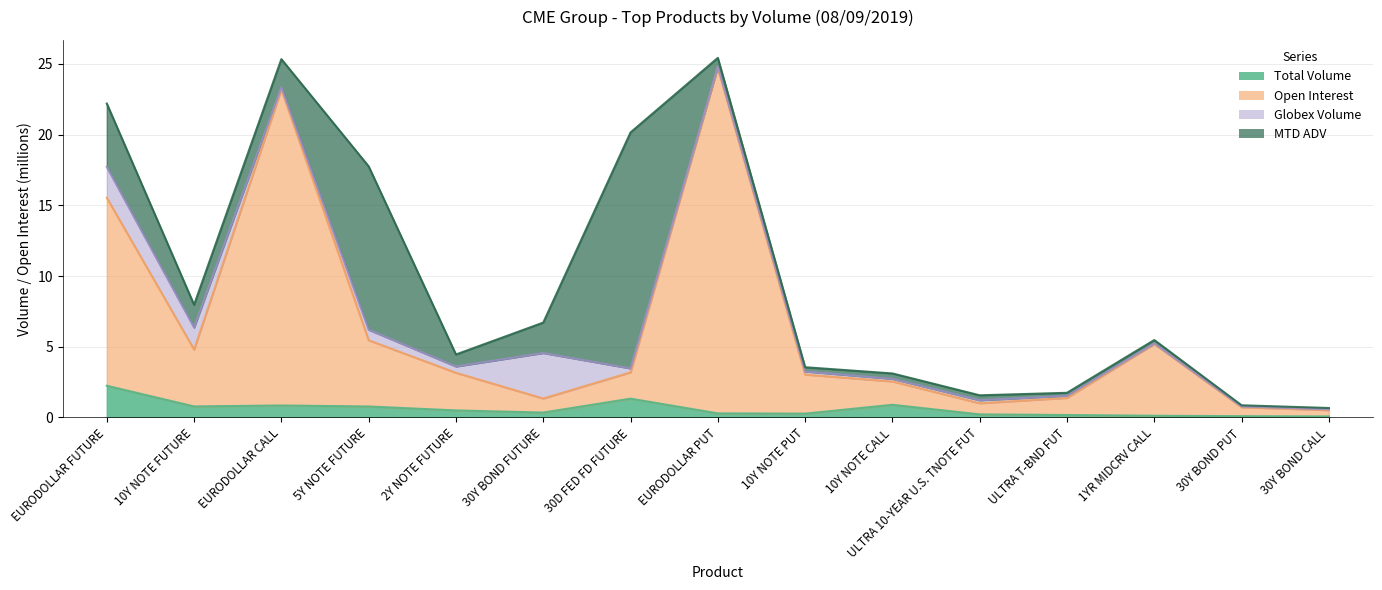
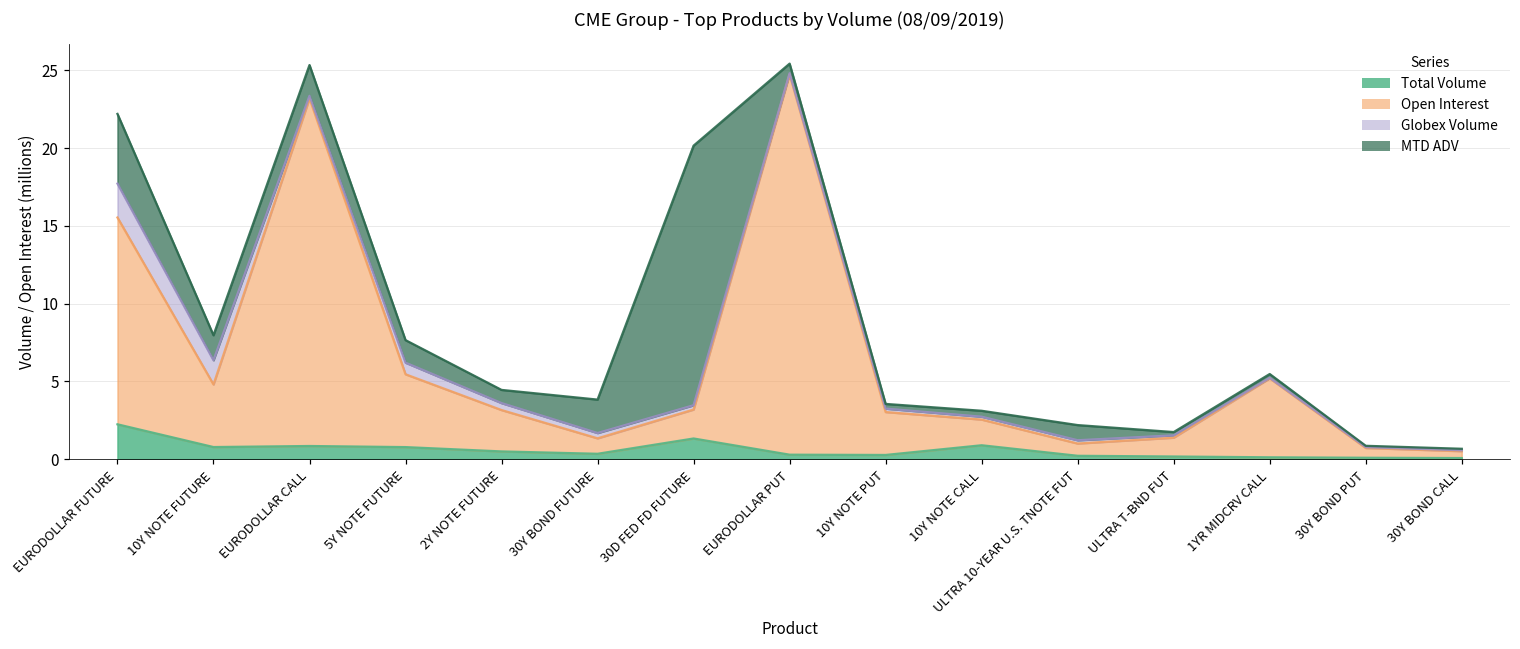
MTD ADV, 5Y NOTE FUTURE: 11.6 -> 1.5
Globex Volume, 30Y BOND FUTURE: 3.2 -> 0.3
MTD ADV, ULTRA 10-YEAR U.S. TNOTE FUT: 0.4 -> 1.0
